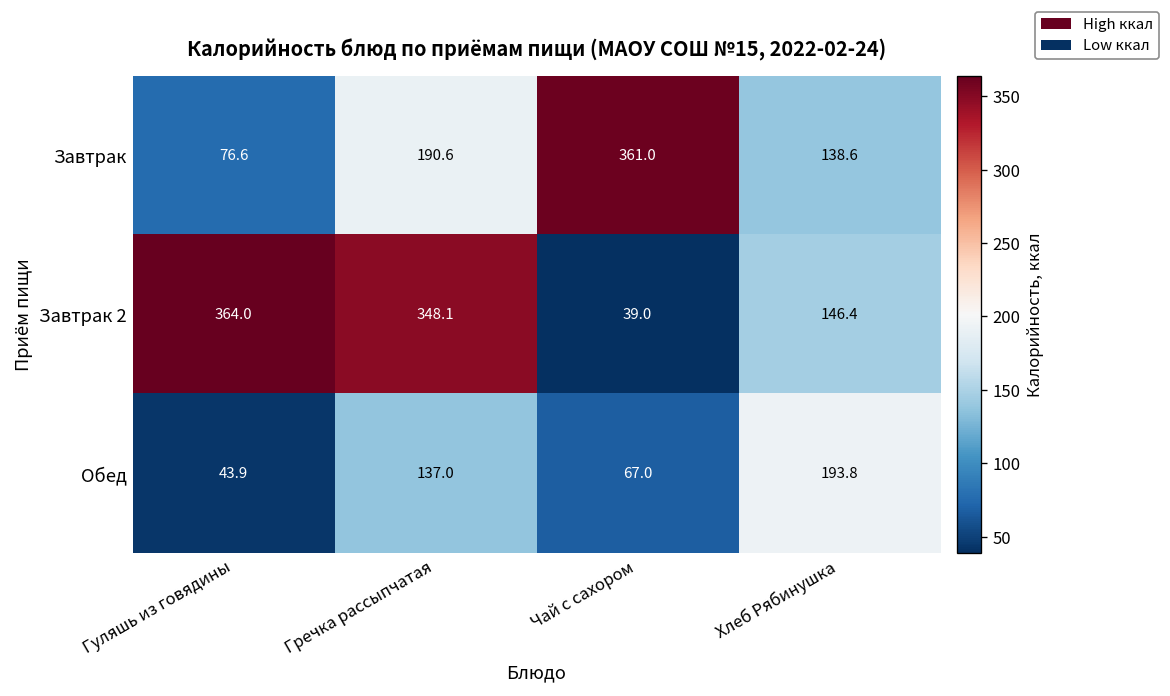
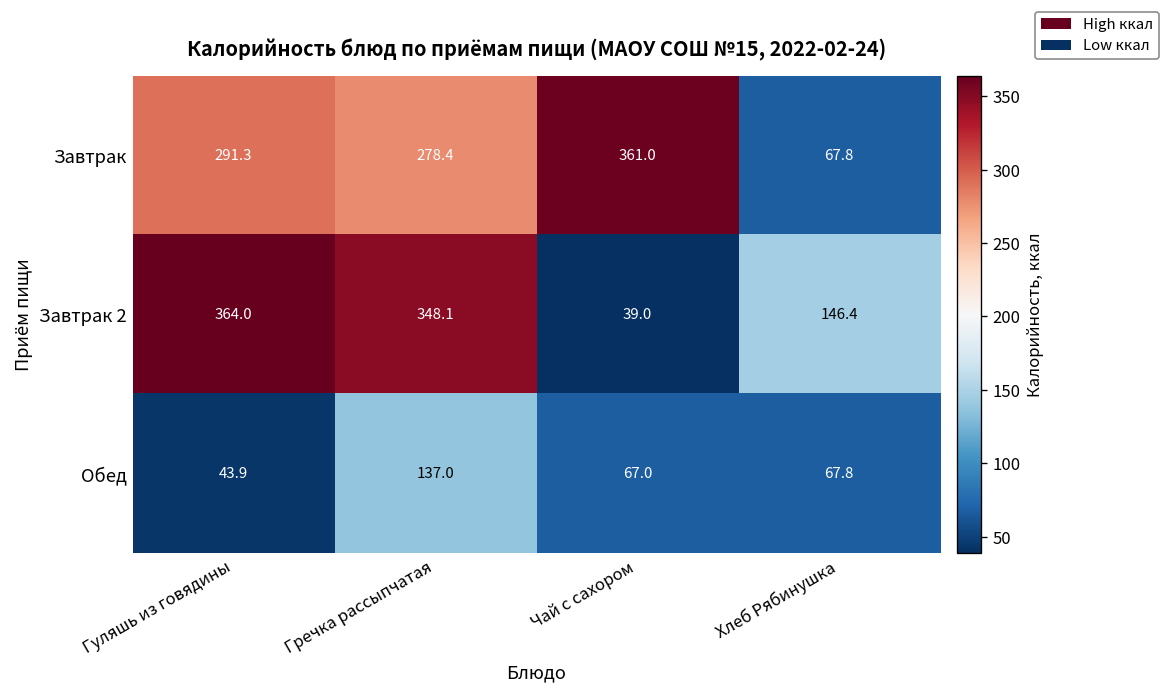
Завтрак, Гуляшь из говядины: 76.6 -> 291.3
Завтрак, Гречка рассыпчатая: 190.6 -> 278.4
Завтрак, Хлеб Рябинушка: 138.6 -> 67.8
Обед, Хлеб Рябинушка: 193.8 -> 67.8
